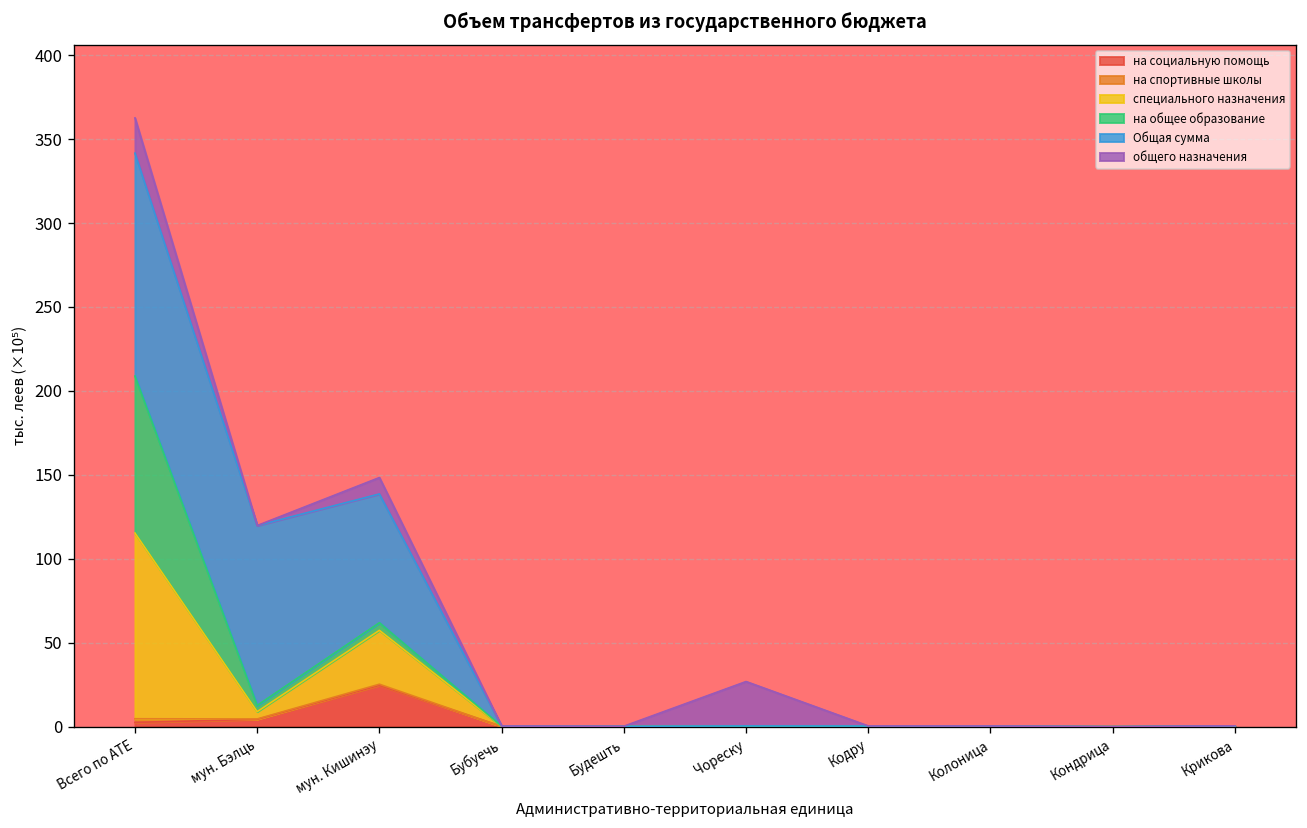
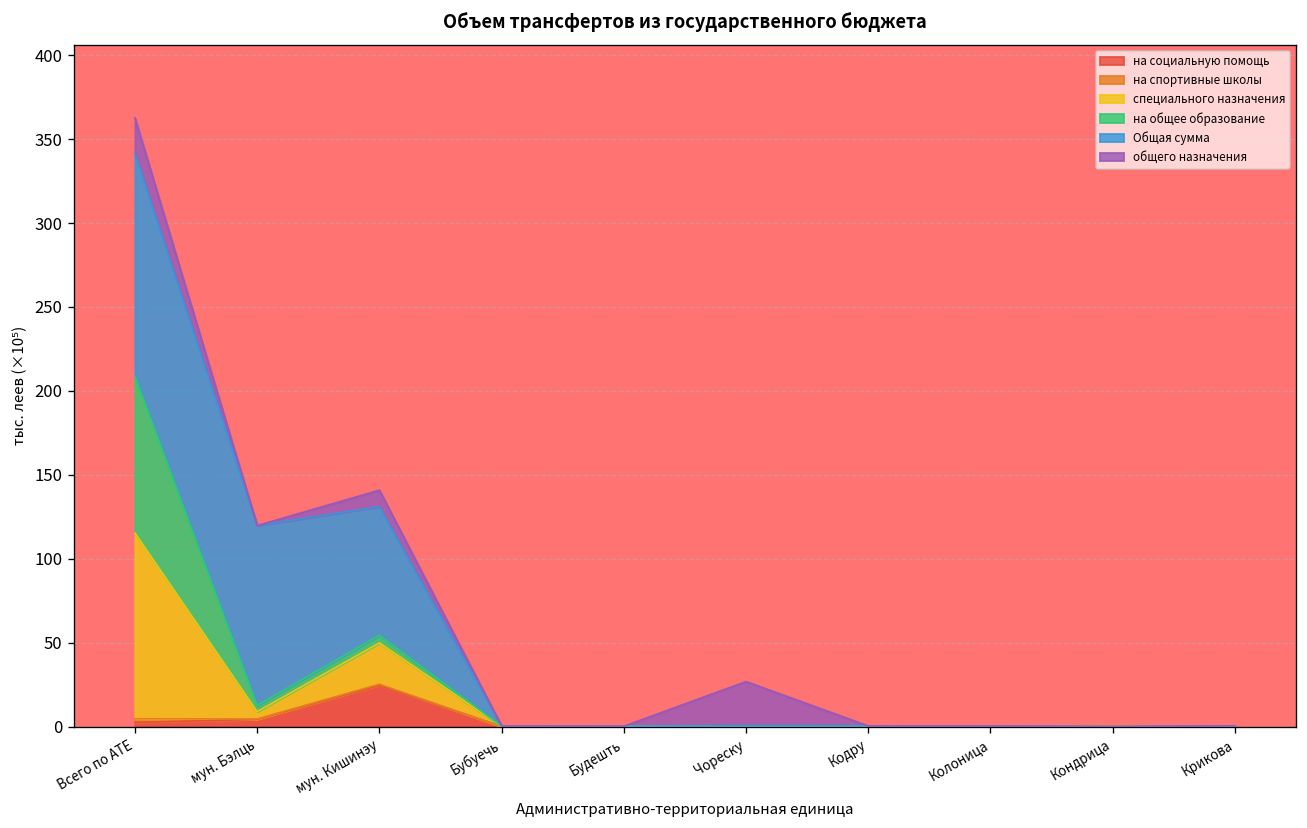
специального назначения, мун. Кишинэу: 32 -> 25
